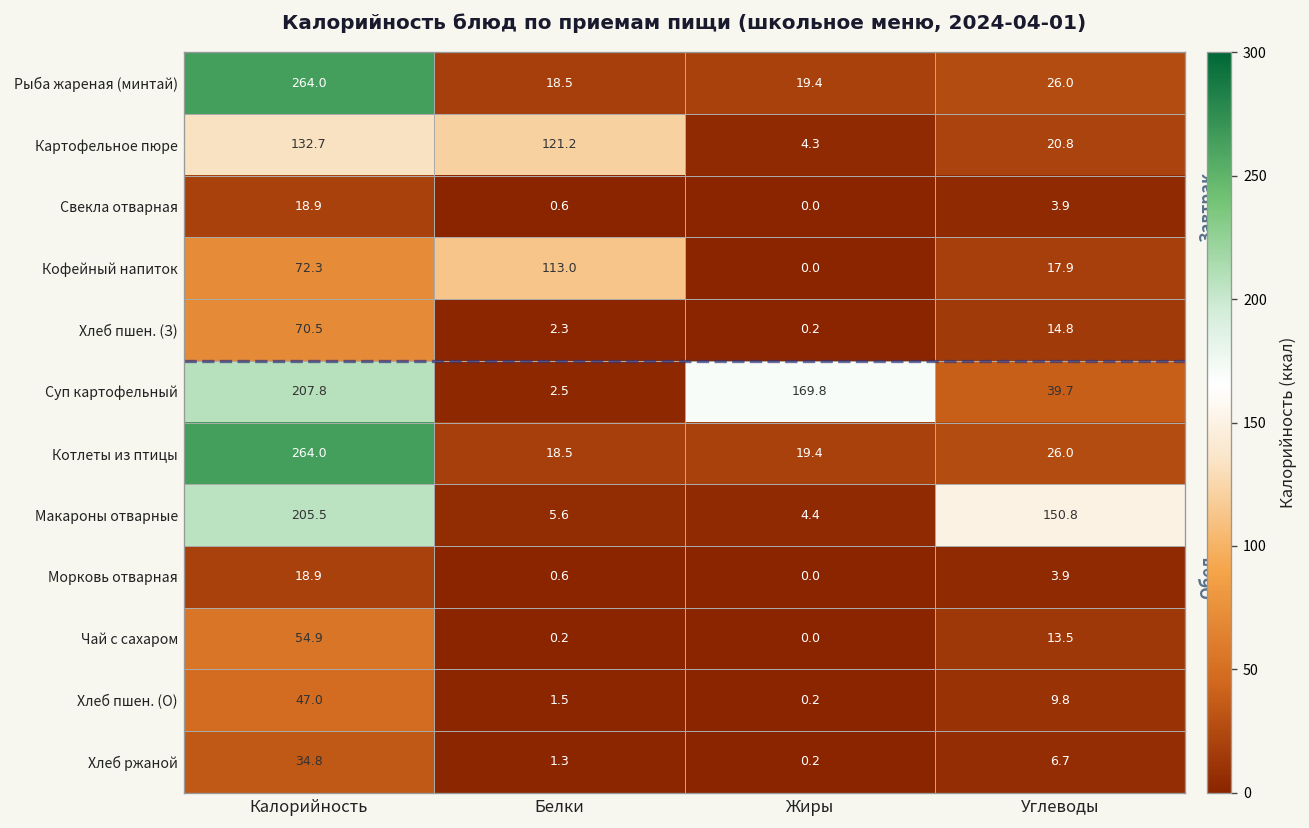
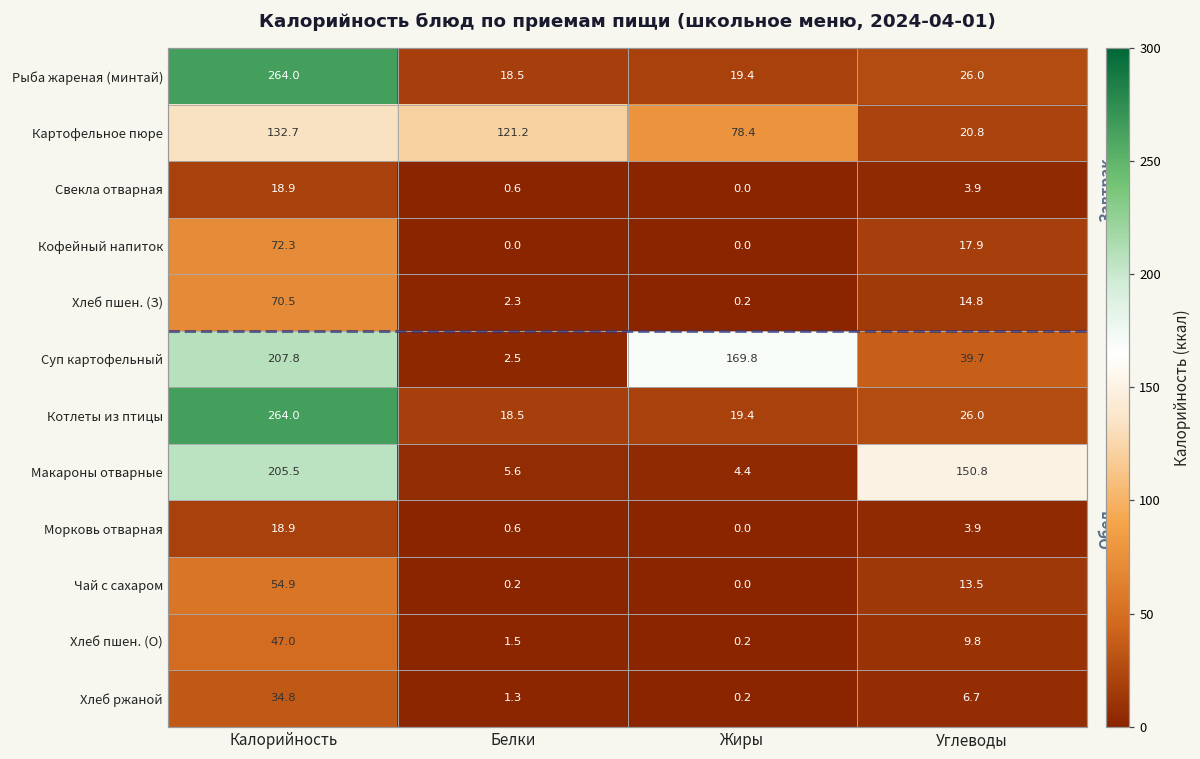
Картофельное пюре, Жиры: 4.3 -> 78.4
Кофейный напиток, Белки: 113.0 -> 0.0
